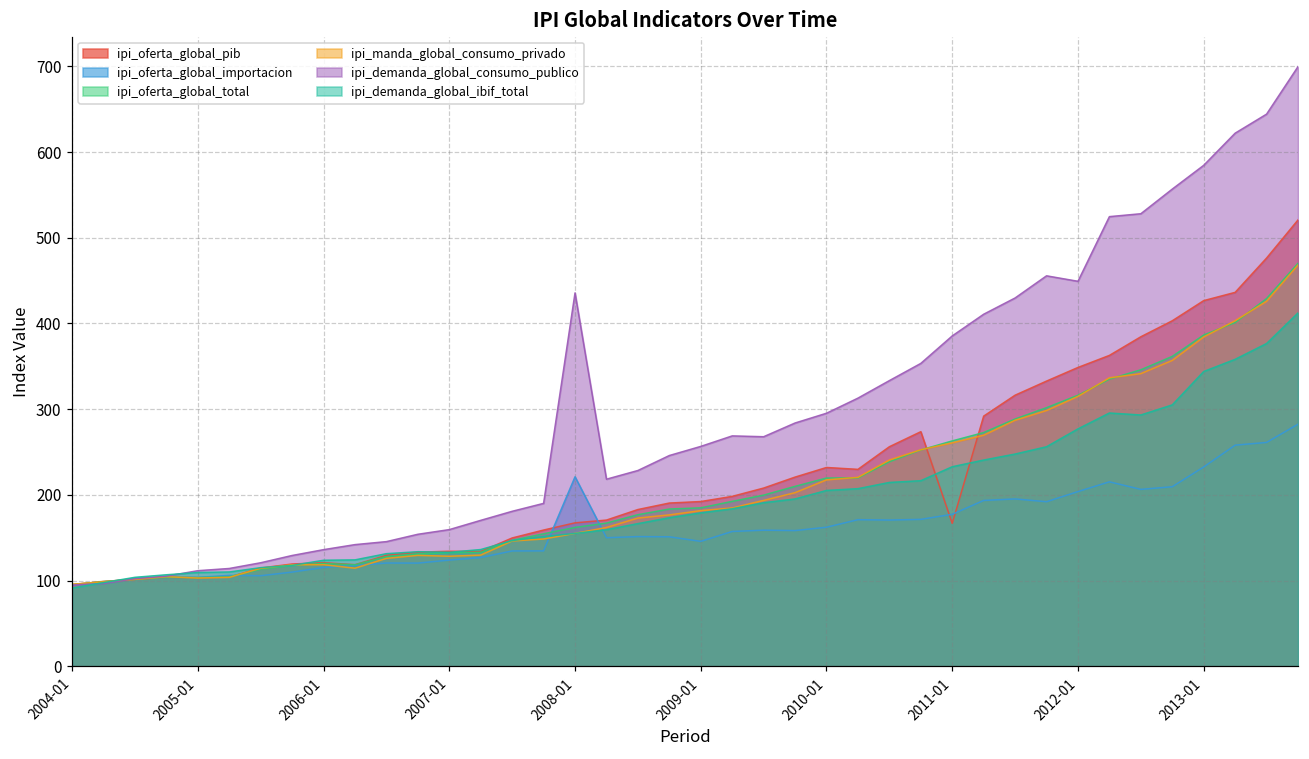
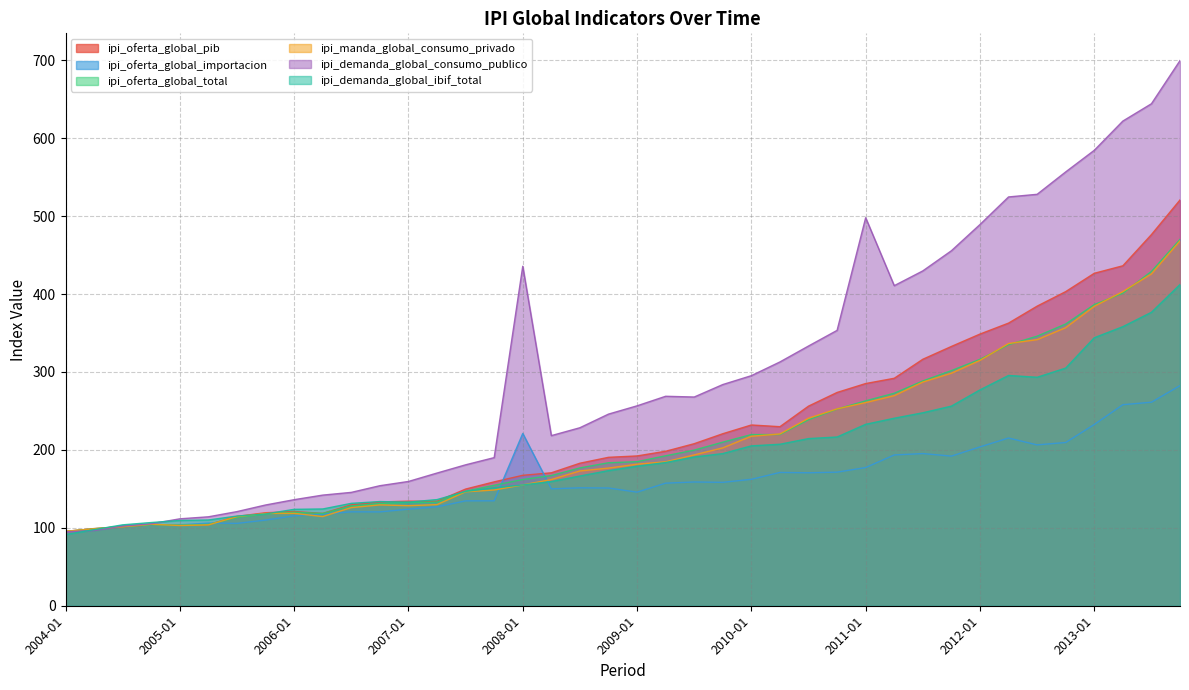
ipi_oferta_global_pib, 2011-01: 170 -> 290
ipi_demanda_global_consumo_publico, 2011-01: 390 -> 500
ipi_demanda_global_consumo_publico, 2012-01: 450 -> 490
